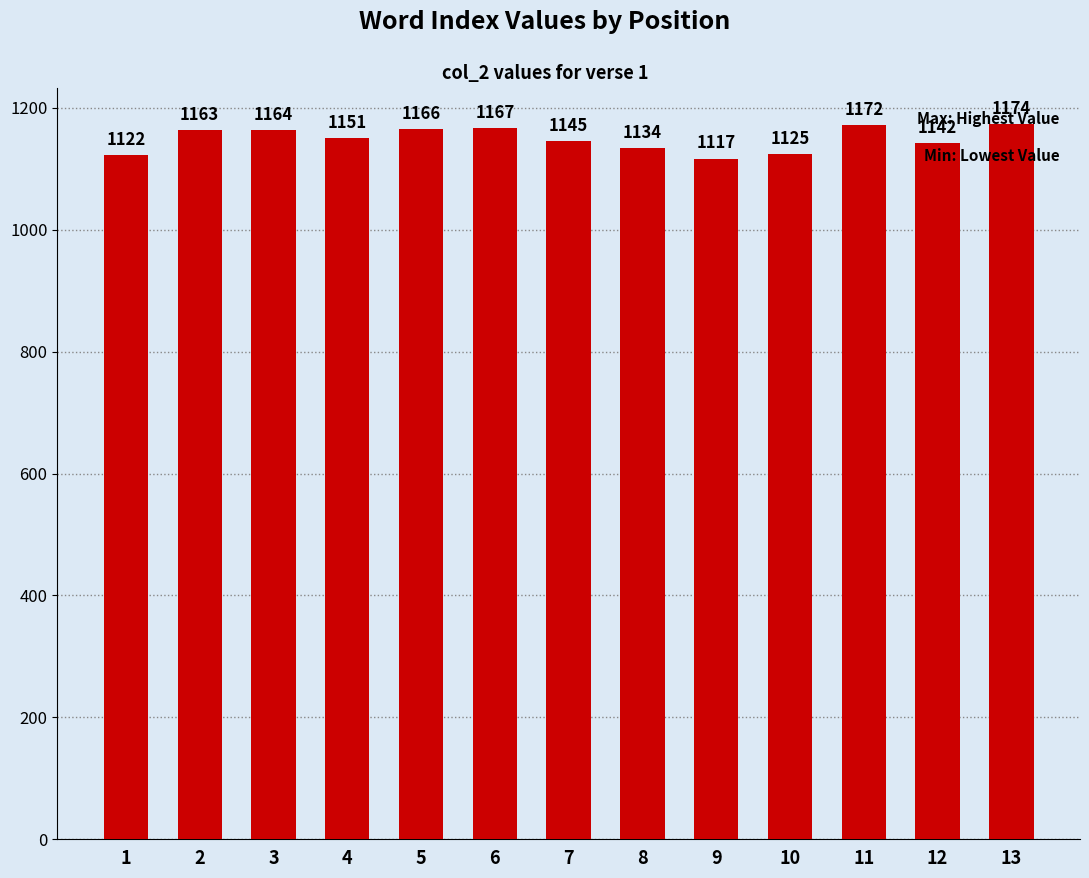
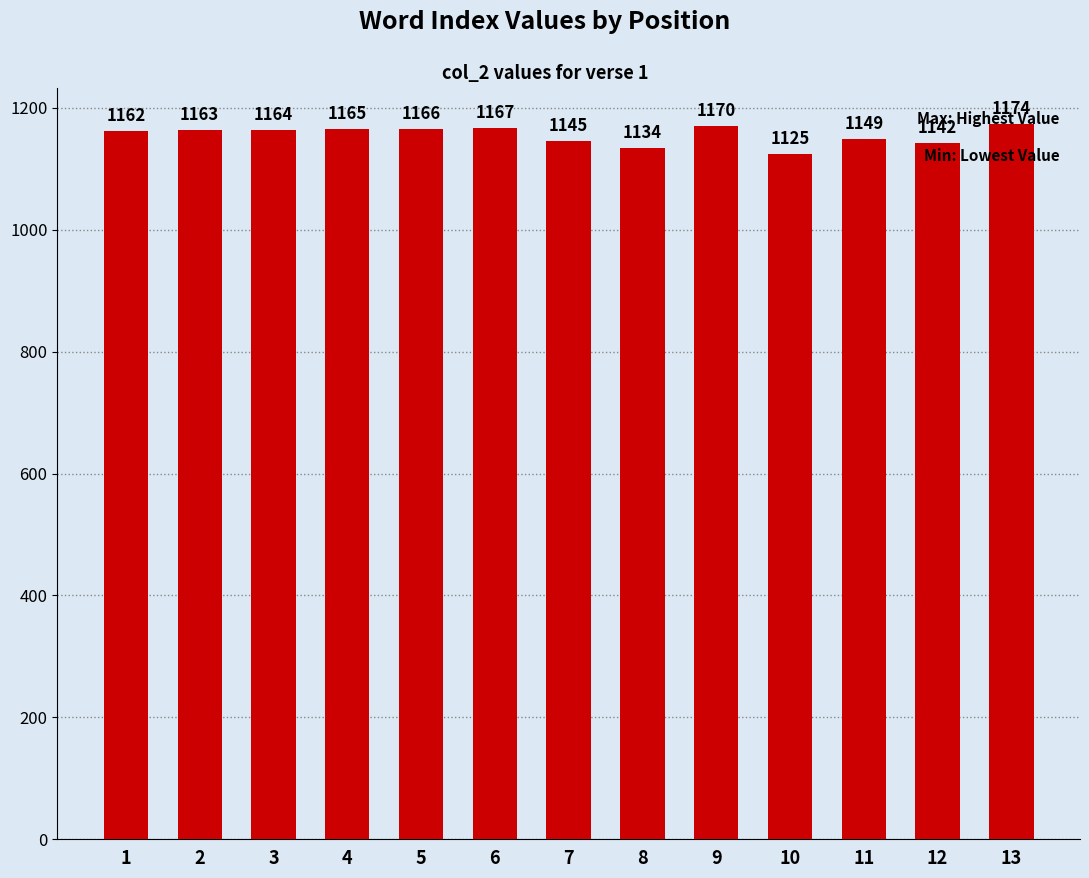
1: 1122 -> 1162
4: 1151 -> 1165
9: 1117 -> 1170
11: 1172 -> 1149
